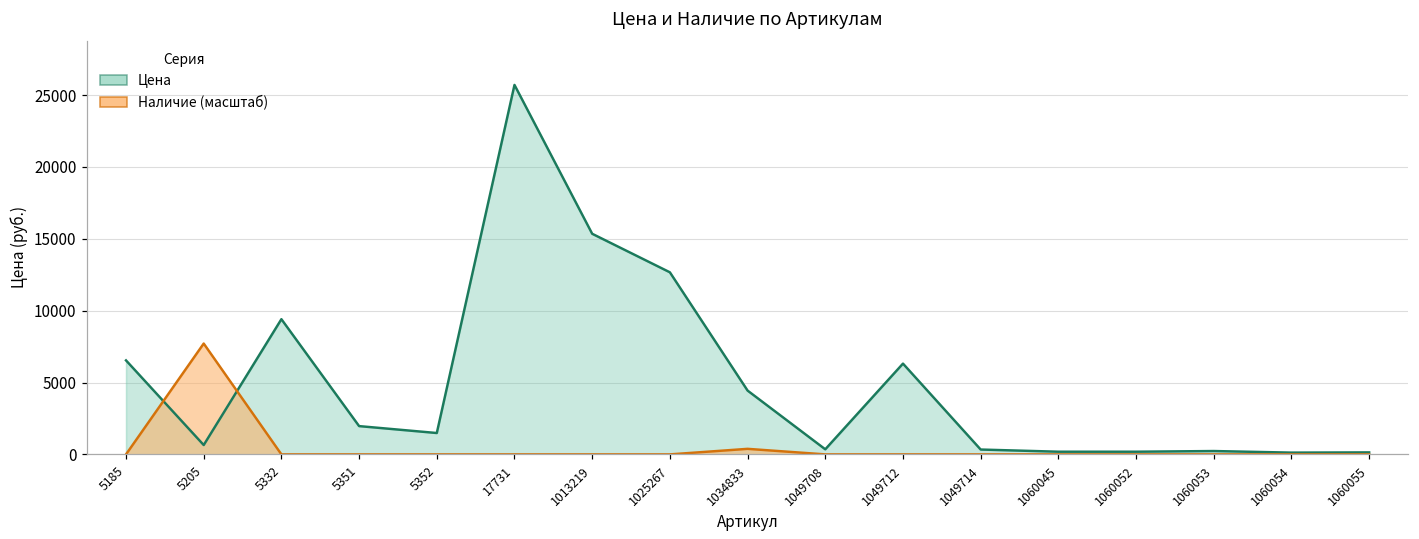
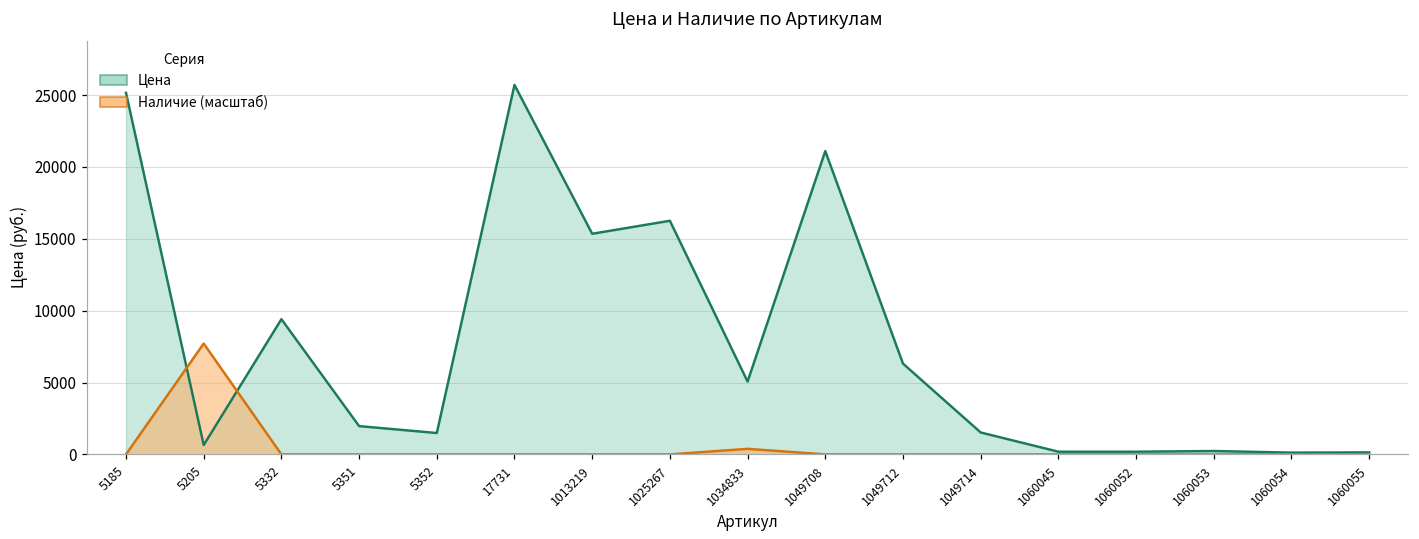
Цена, 5185: 6500 -> 25200
Цена, 1025267: 12700 -> 16300
Цена, 1034833: 4400 -> 5100
Цена, 1049708: 400 -> 21100
Цена, 1049714: 300 -> 1500
